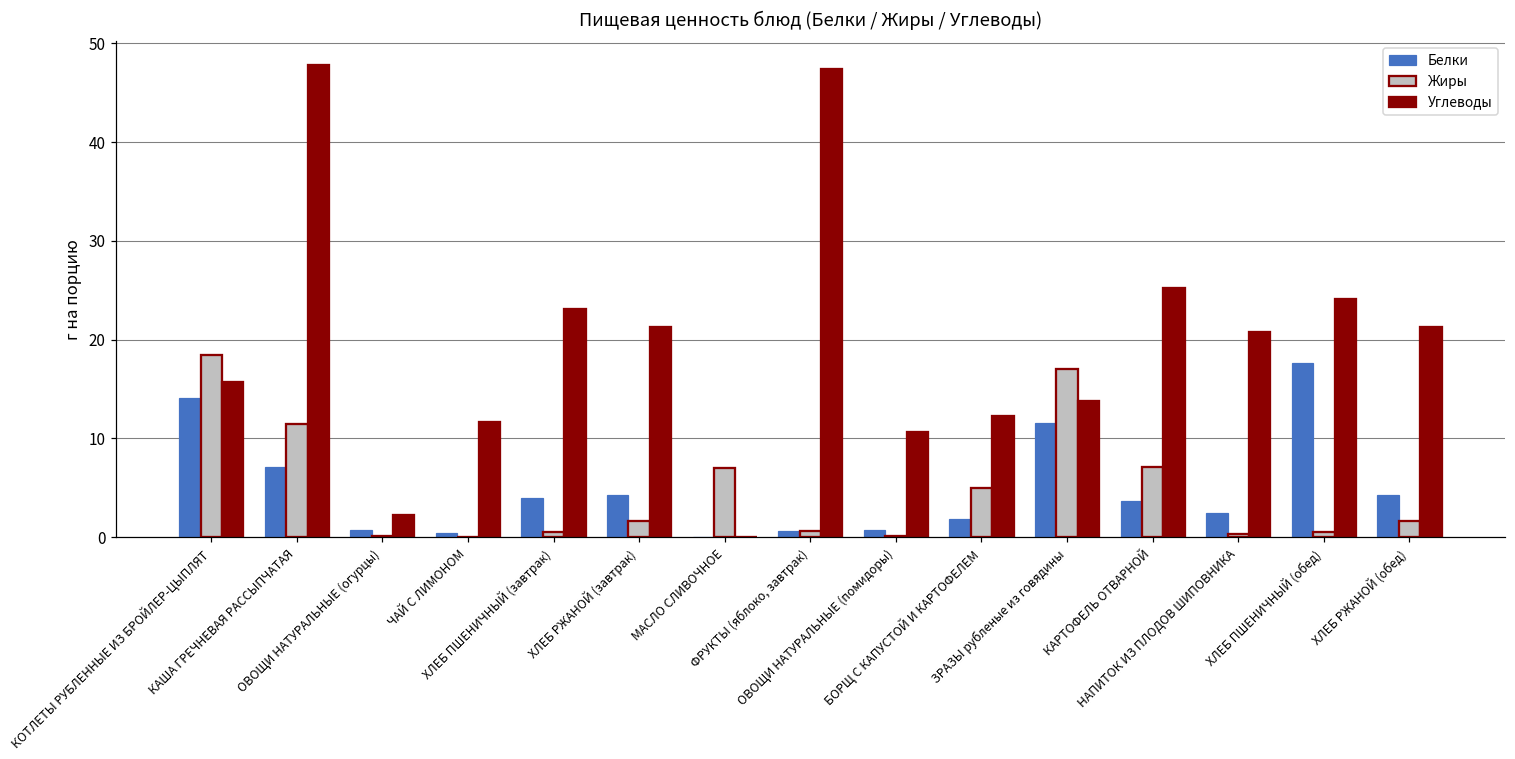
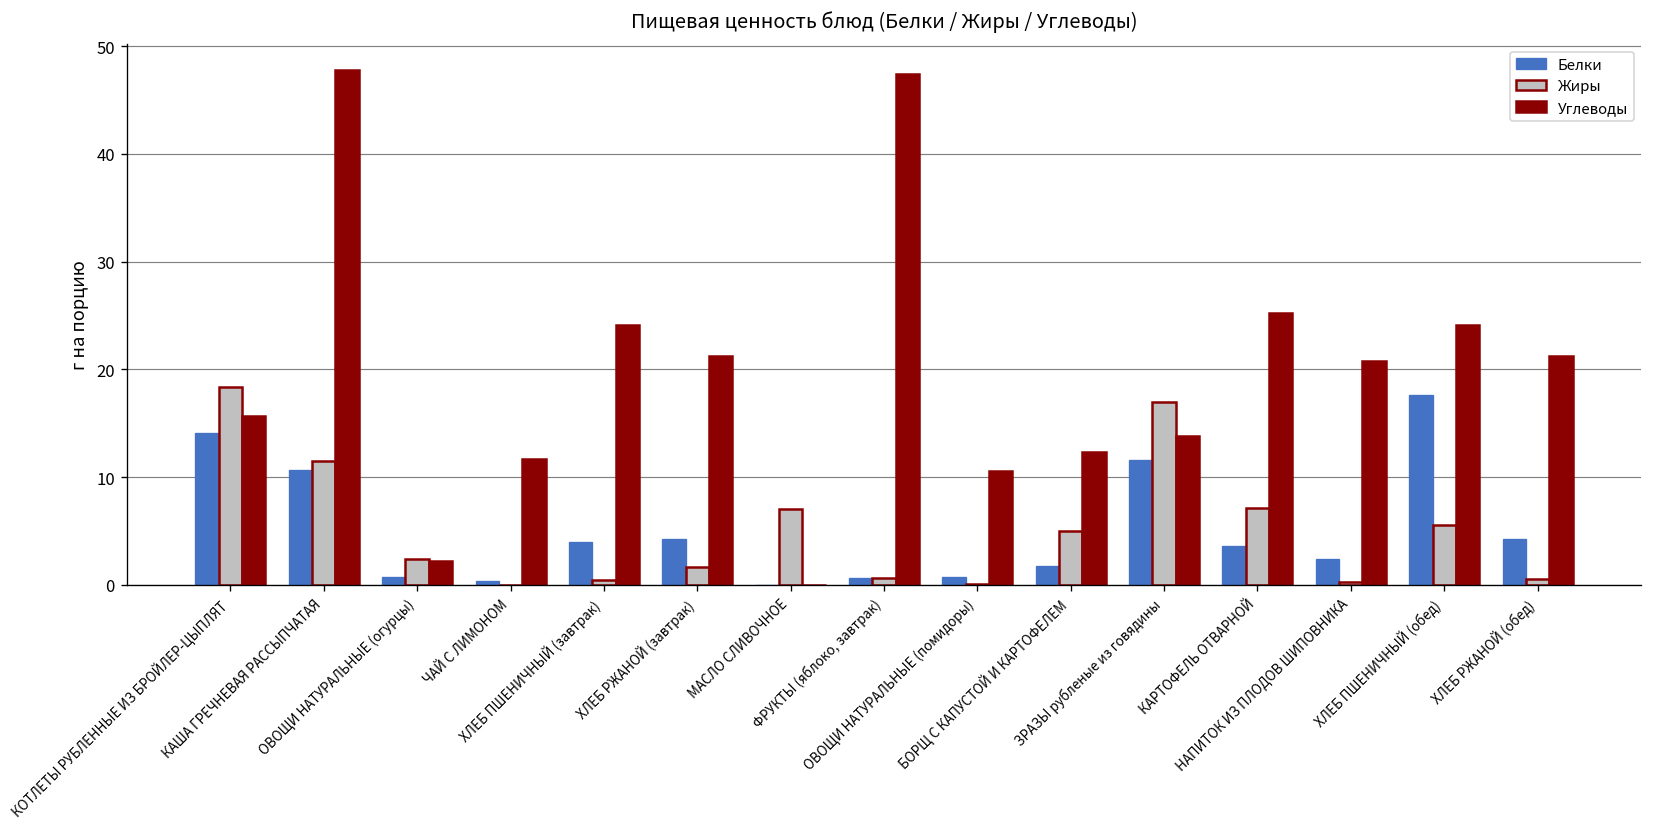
Белки, КАША ГРЕЧНЕВАЯ РАССЫПЧАТАЯ: 7 -> 11
Жиры, ОВОЩИ НАТУРАЛЬНЫЕ (огурцы): 0 -> 2
Углеводы, ХЛЕБ ПШЕНИЧНЫЙ (завтрак): 23 -> 24
Жиры, ХЛЕБ ПШЕНИЧНЫЙ (обед): 1 -> 6
Жиры, ХЛЕБ РЖАНОЙ (обед): 2 -> 1
